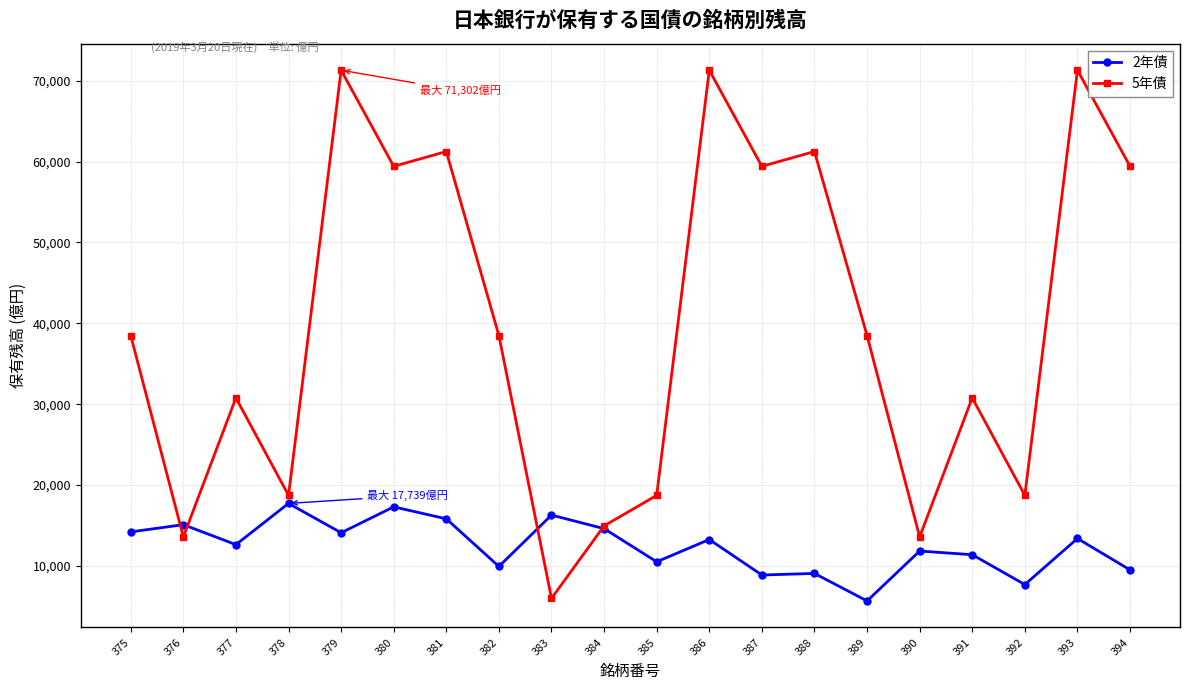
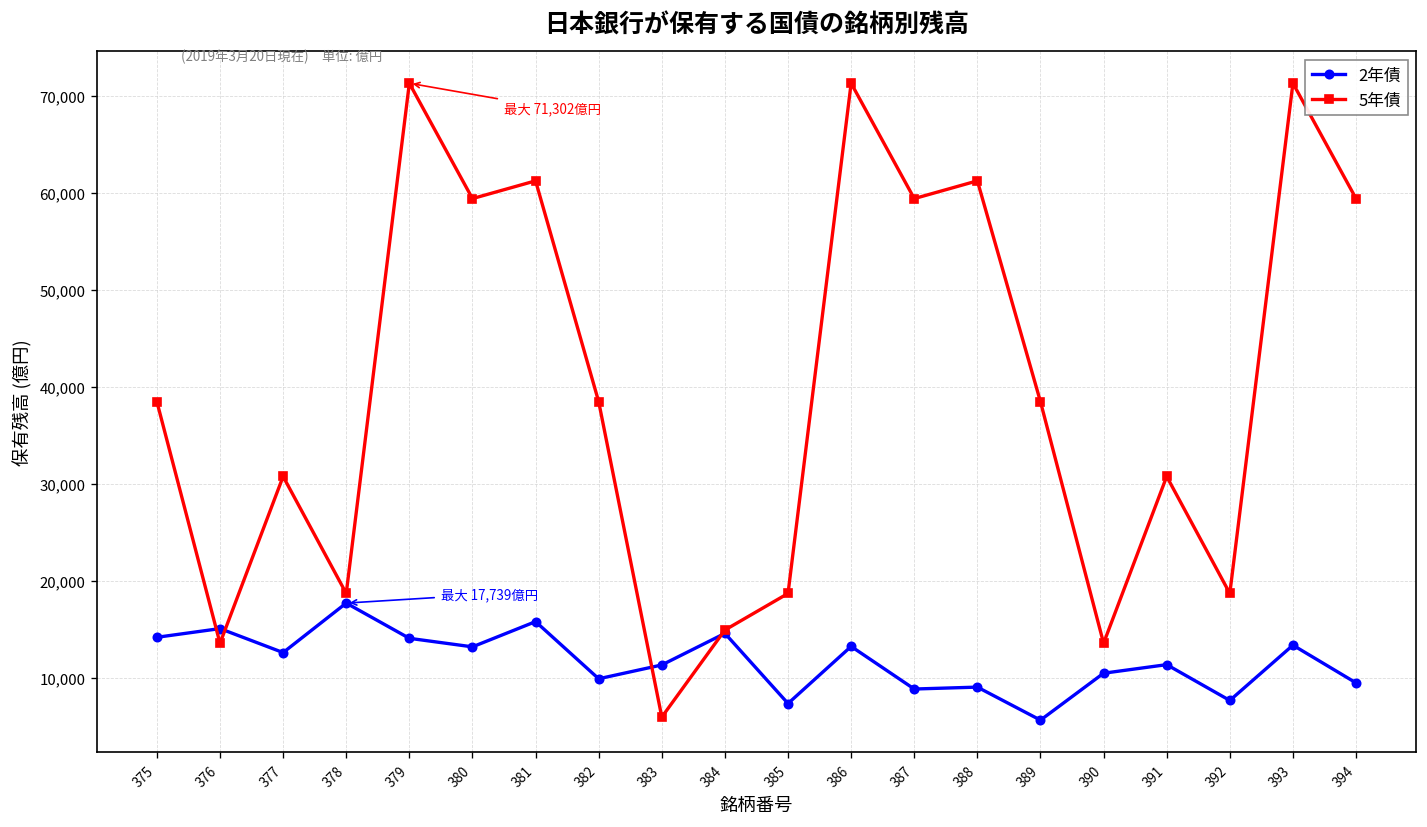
2年債, 380: 17,000 -> 13,000
2年債, 383: 16,000 -> 11,000
2年債, 385: 11,000 -> 7,000
2年債, 390: 12,000 -> 11,000
